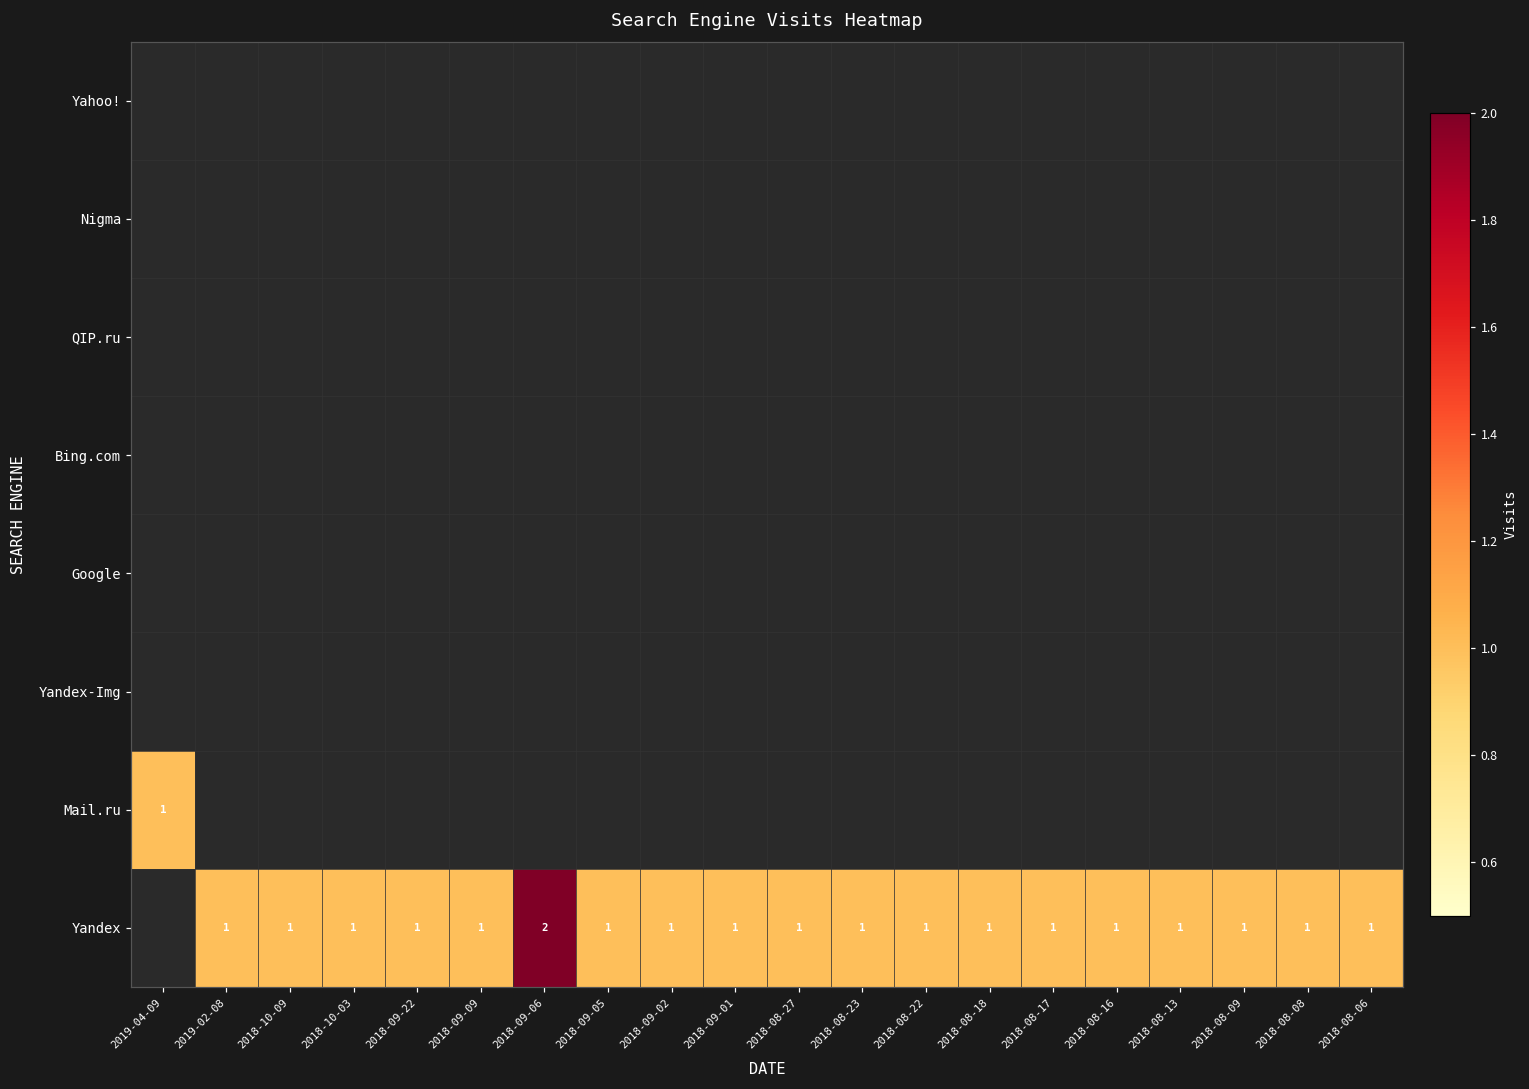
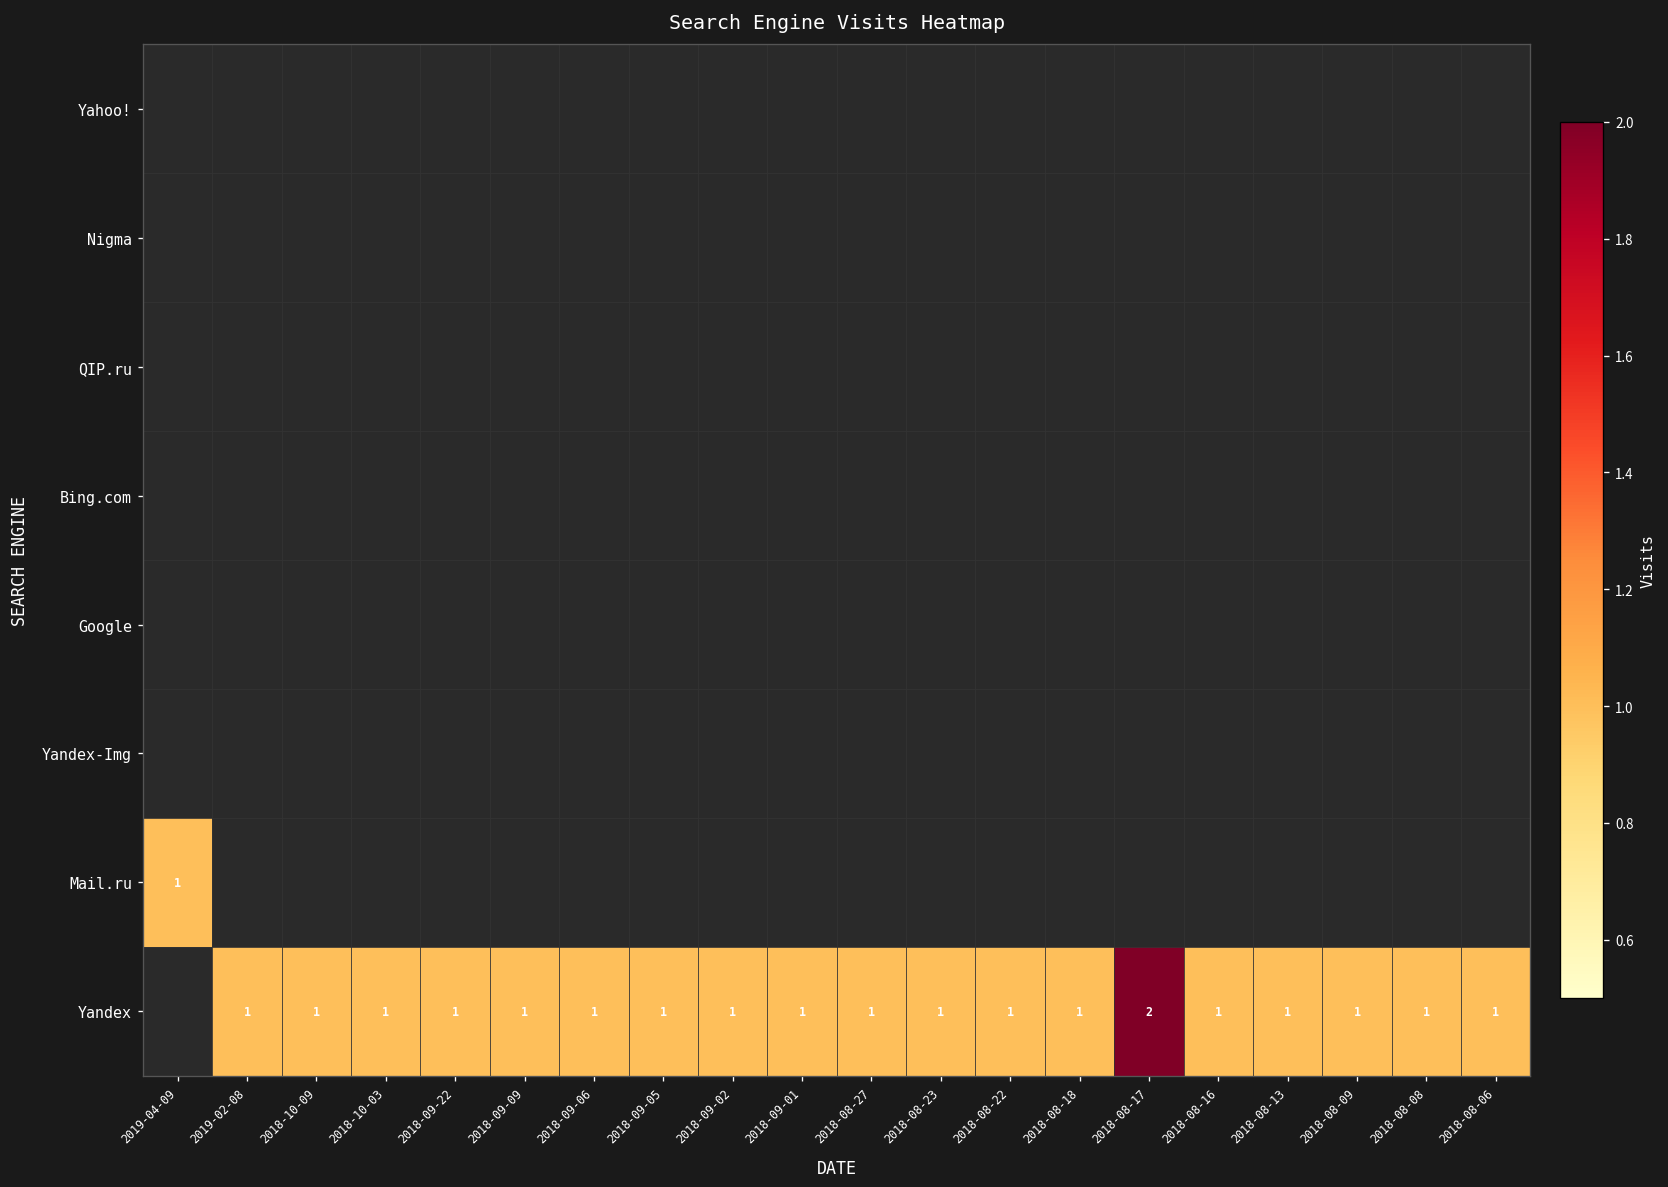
Yandex, 2018-09-06: 2 -> 1
Yandex, 2018-08-17: 1 -> 2
